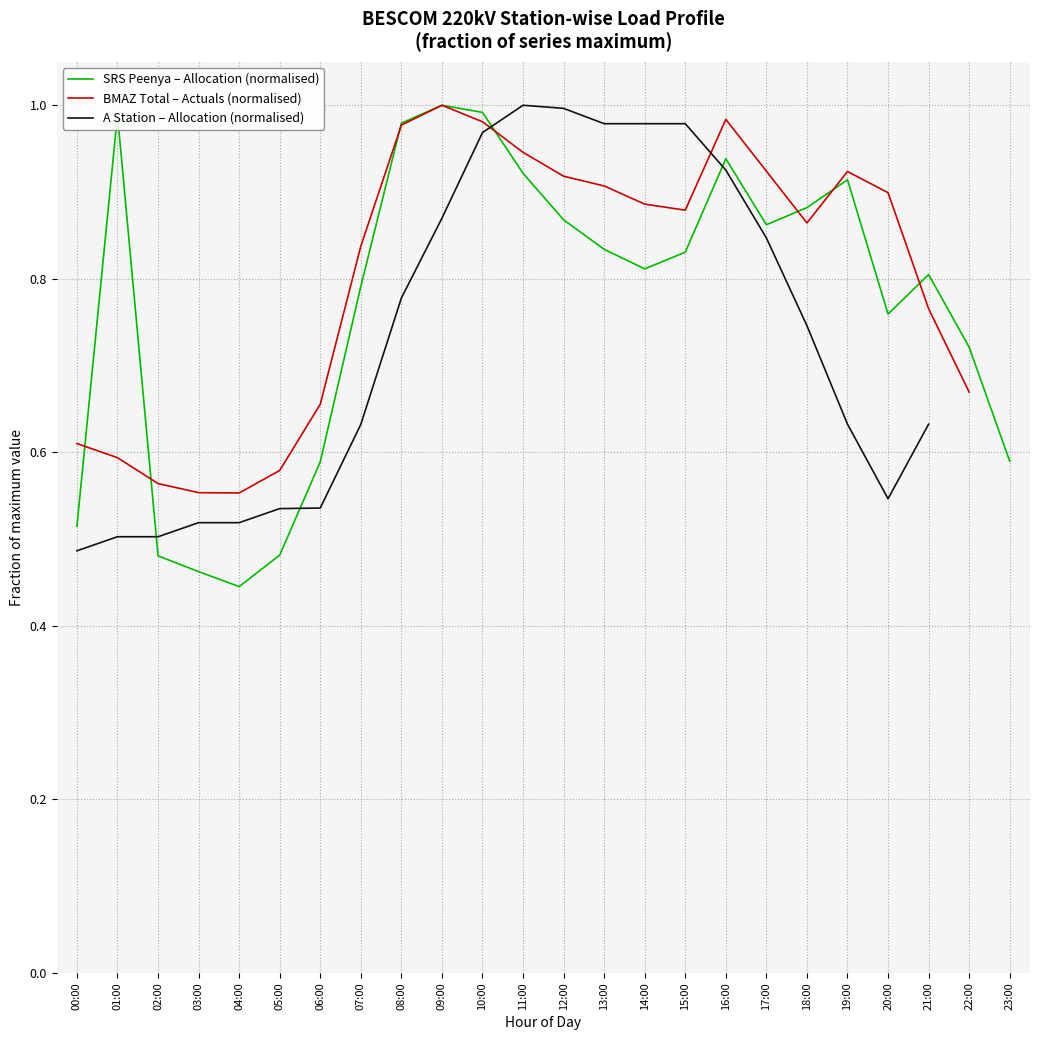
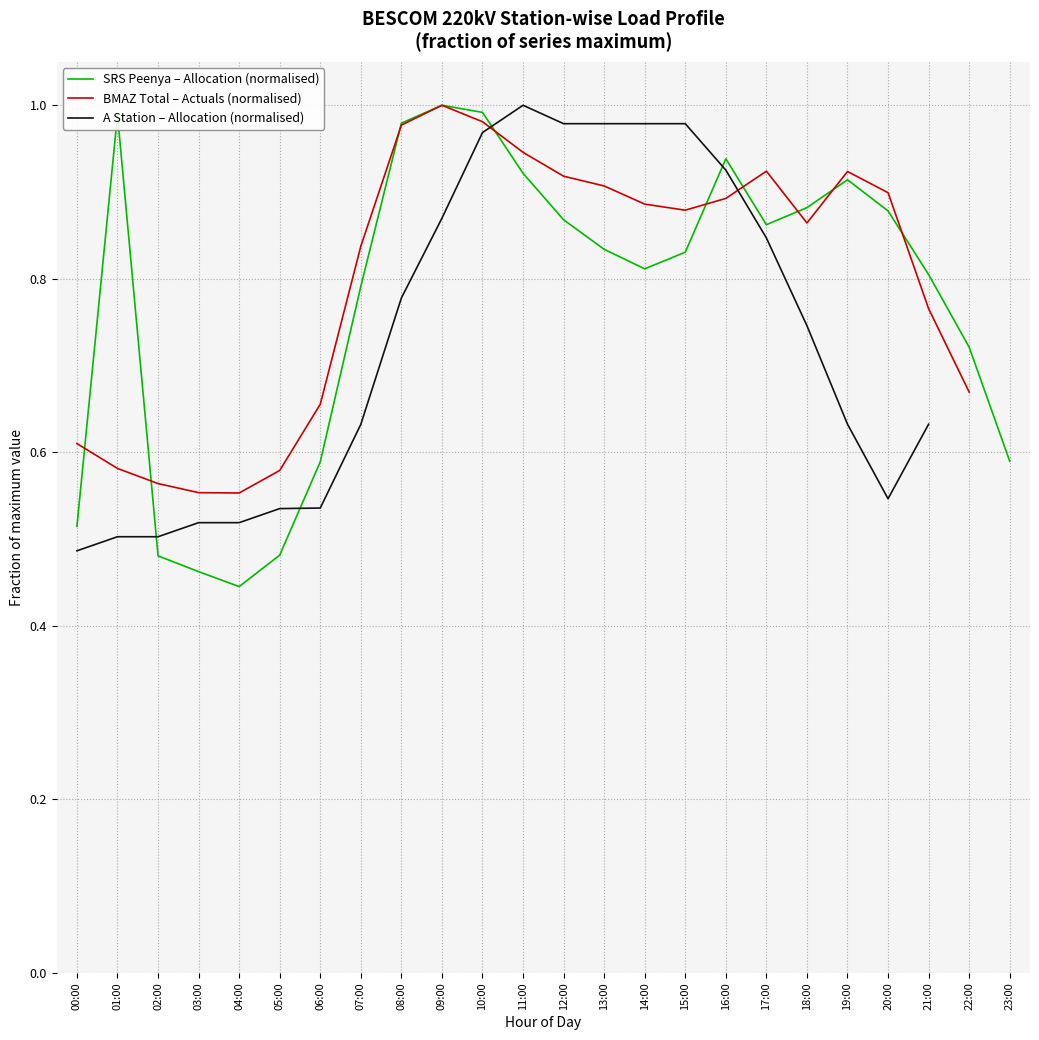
BMAZ Total – Actuals (normalised), 01:00: 0.59 -> 0.58
A Station – Allocation (normalised), 12:00: 1.00 -> 0.98
BMAZ Total – Actuals (normalised), 16:00: 0.98 -> 0.89
SRS Peenya – Allocation (normalised), 20:00: 0.76 -> 0.88
